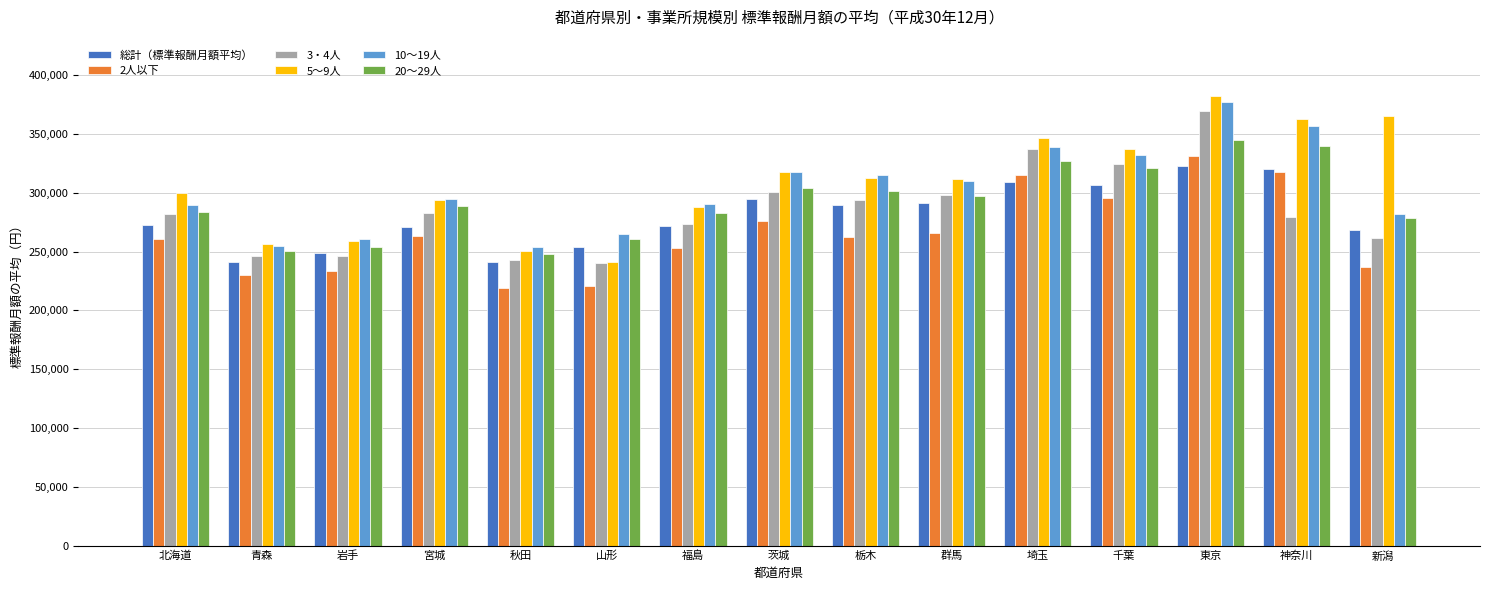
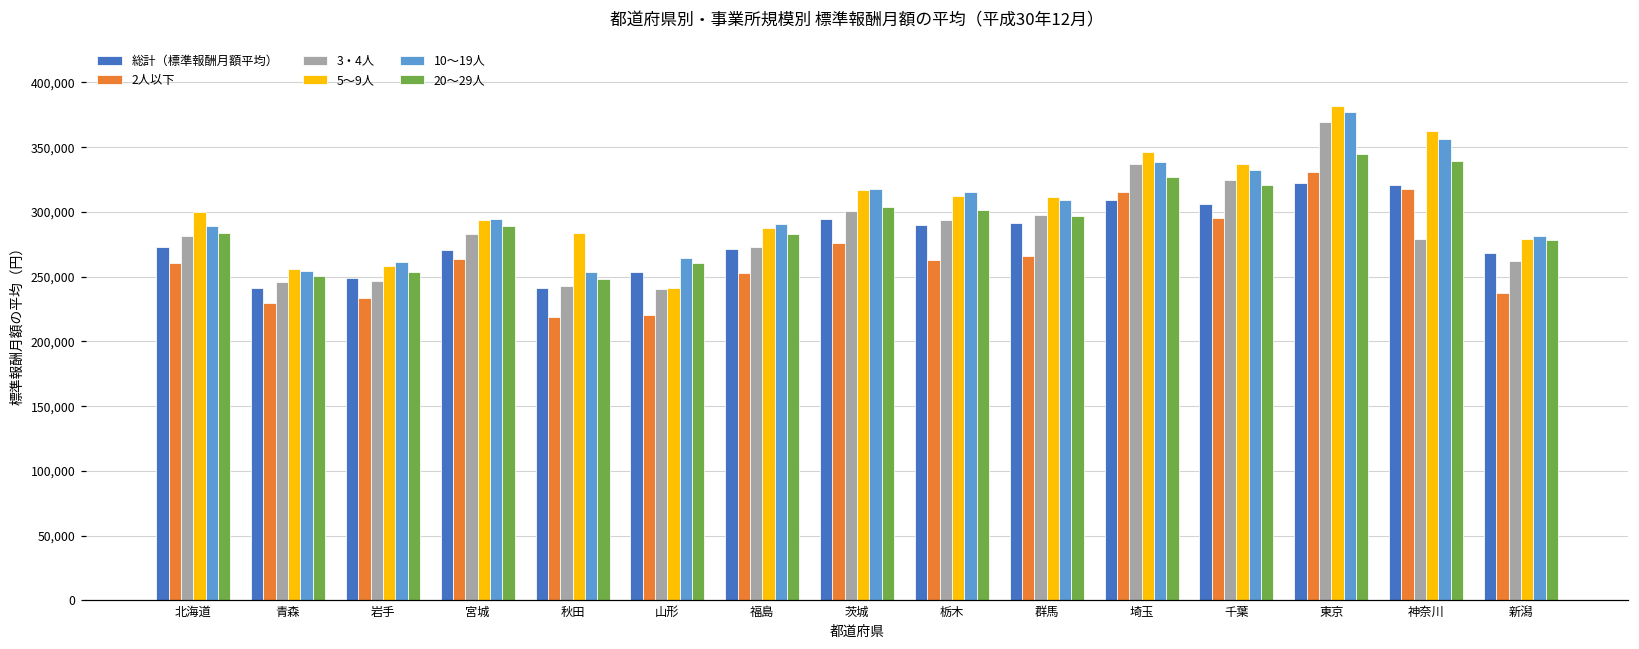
5～9人, 秋田: 251,000 -> 284,000
5～9人, 新潟: 365,000 -> 279,000
